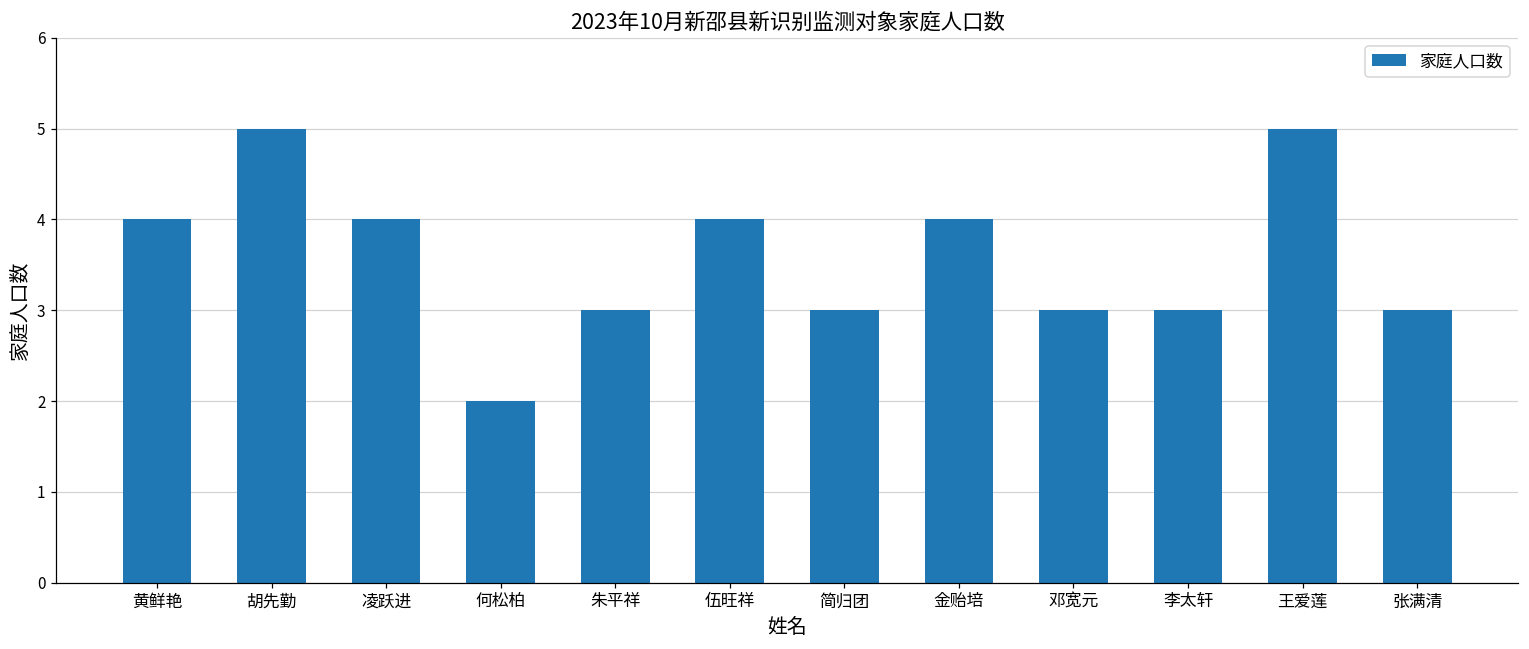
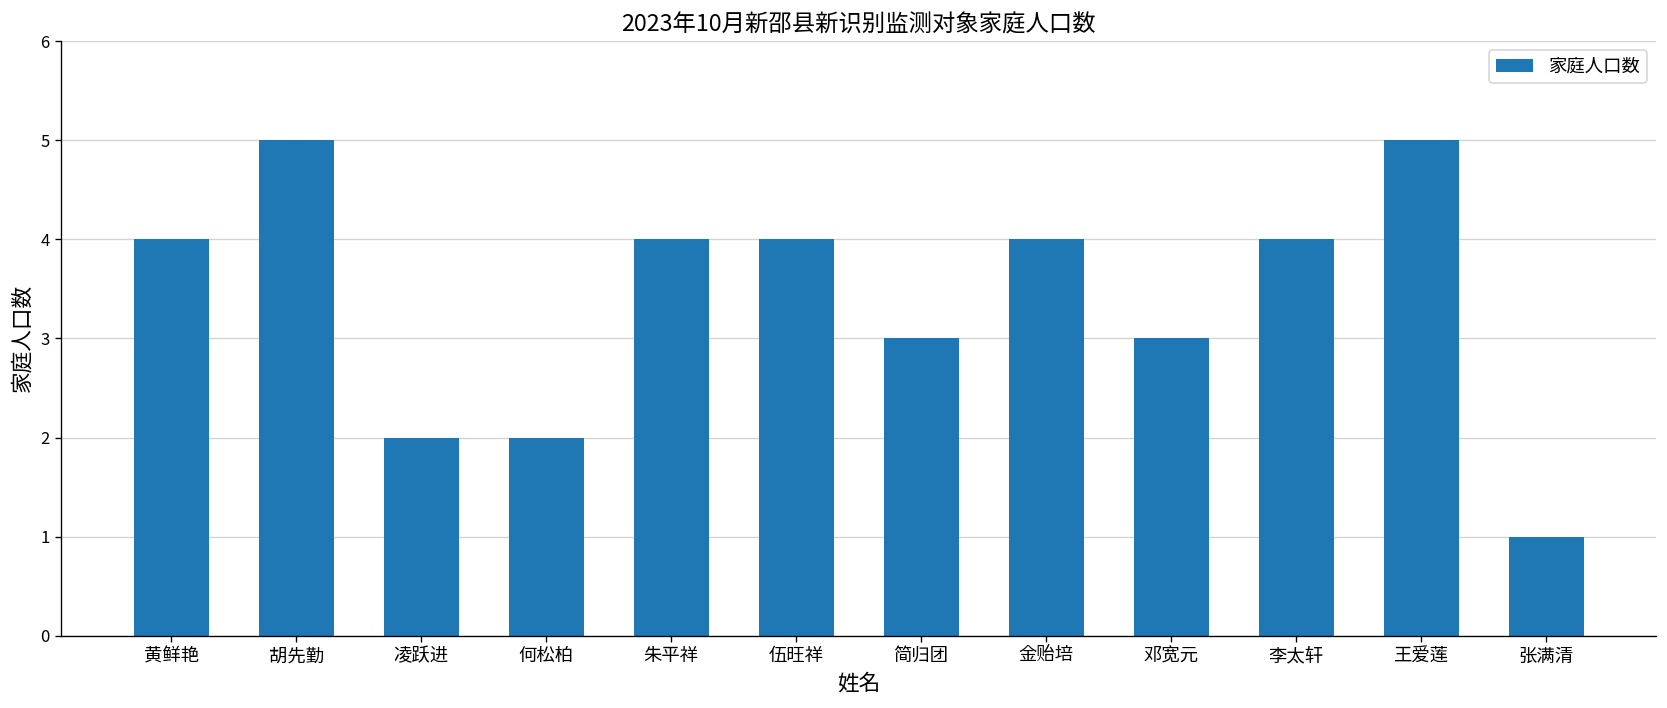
凌跃进: 4 -> 2
朱平祥: 3 -> 4
李太轩: 3 -> 4
张满清: 3 -> 1
